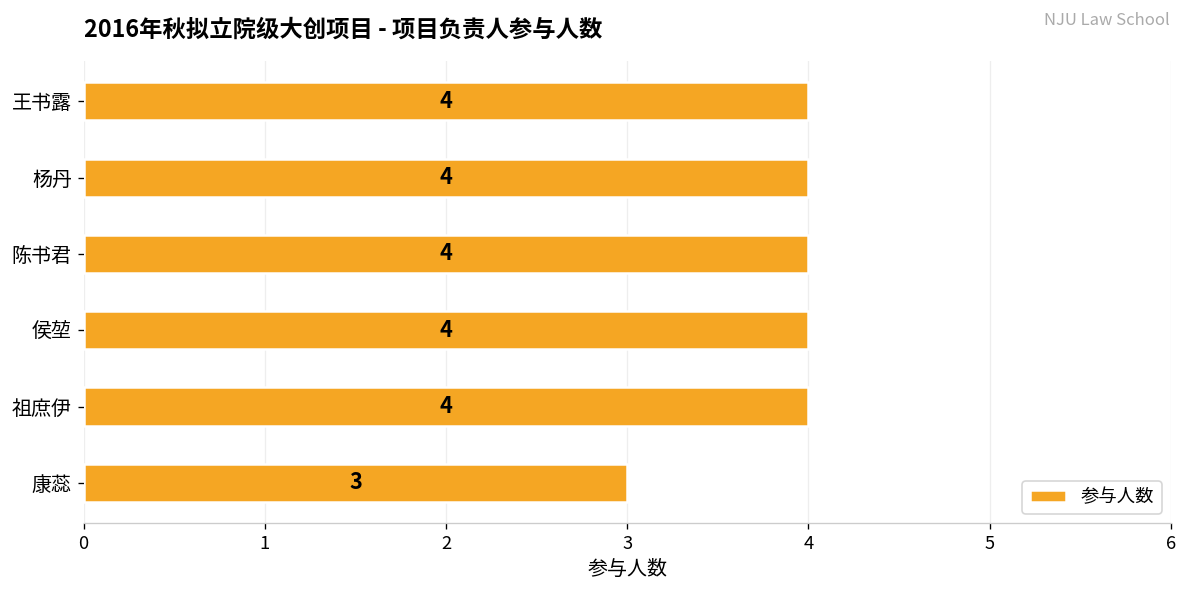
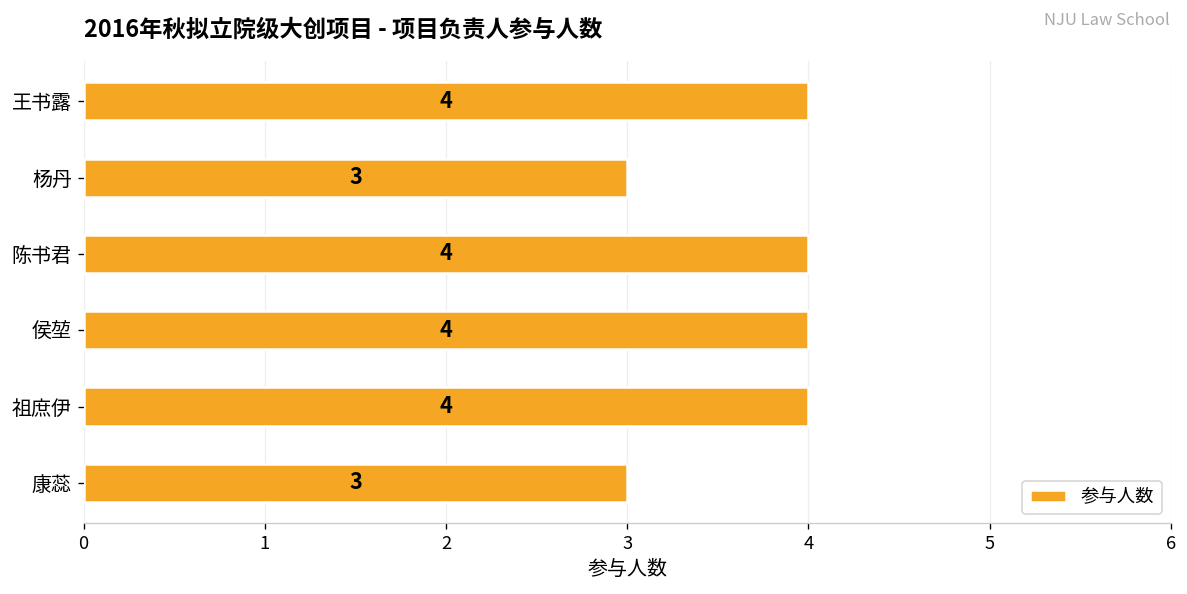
杨丹: 4 -> 3
